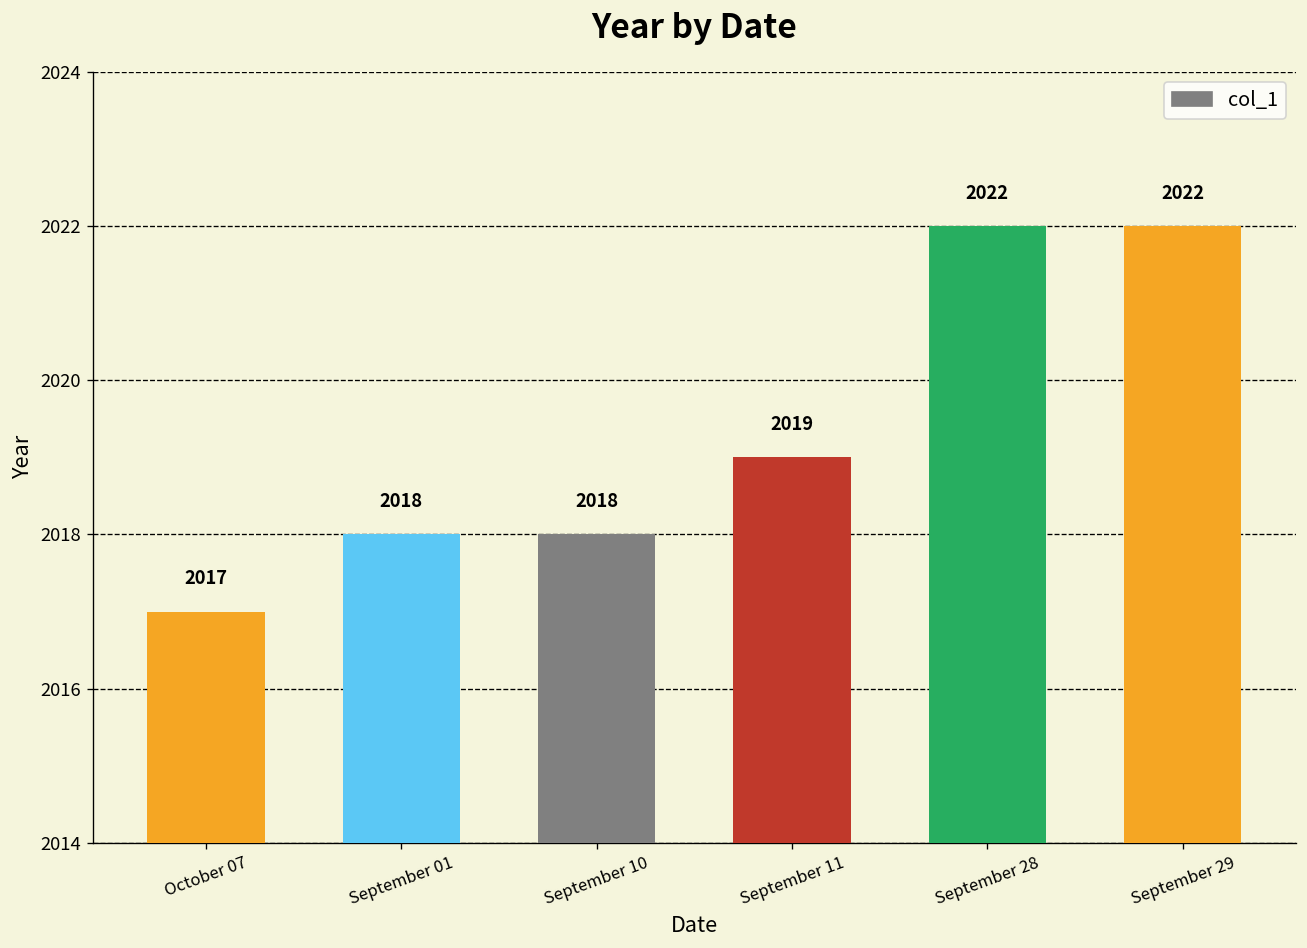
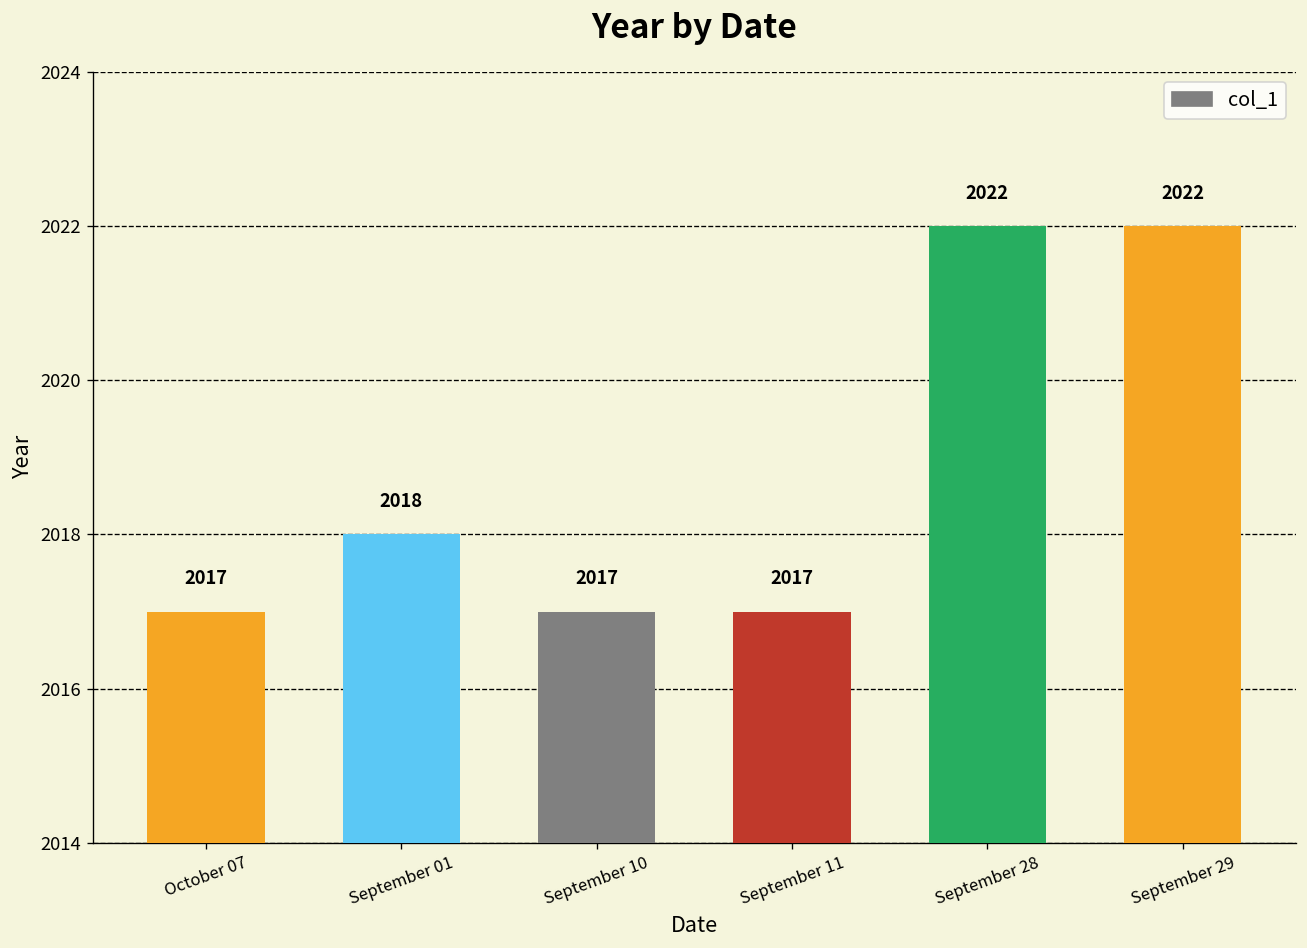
September 10: 2018 -> 2017
September 11: 2019 -> 2017
